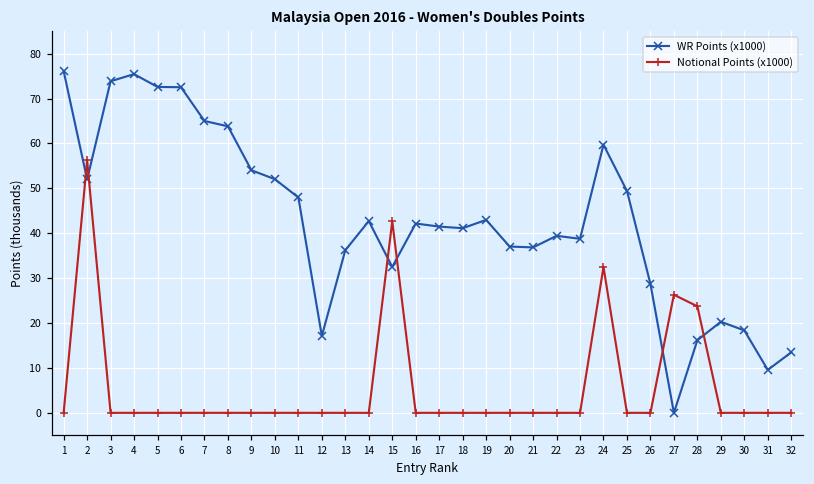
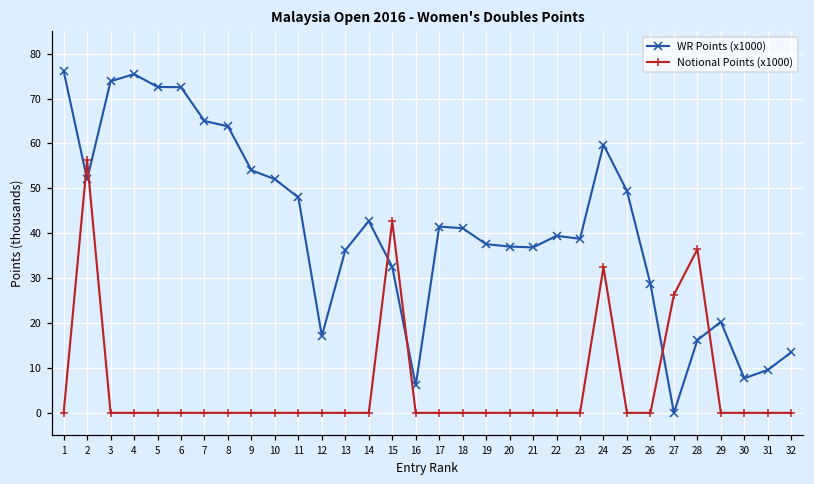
WR Points (x1000), 16: 42 -> 6
WR Points (x1000), 19: 43 -> 38
Notional Points (x1000), 28: 24 -> 36
WR Points (x1000), 30: 18 -> 8
